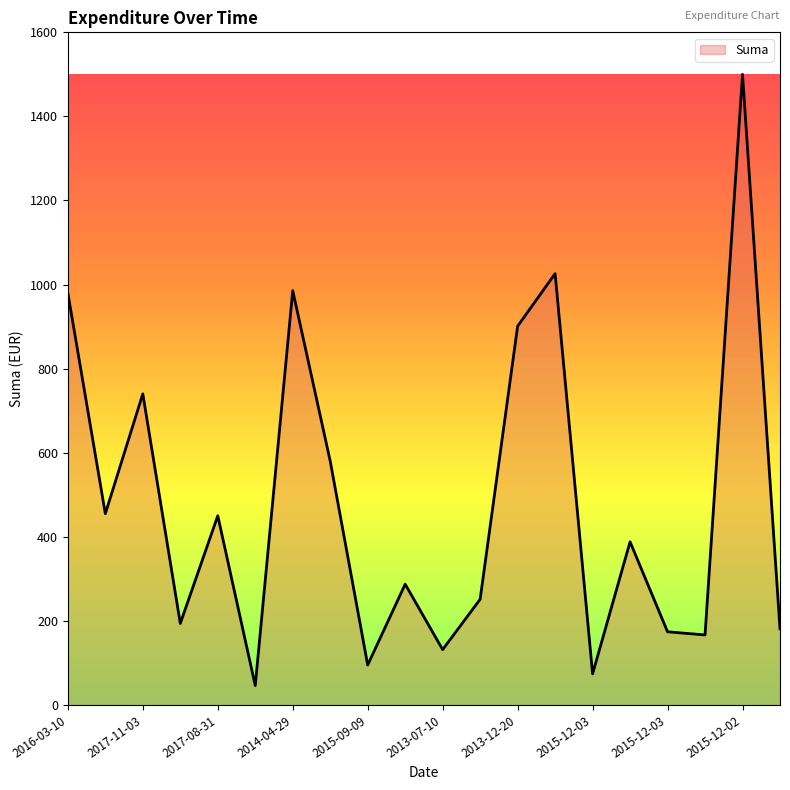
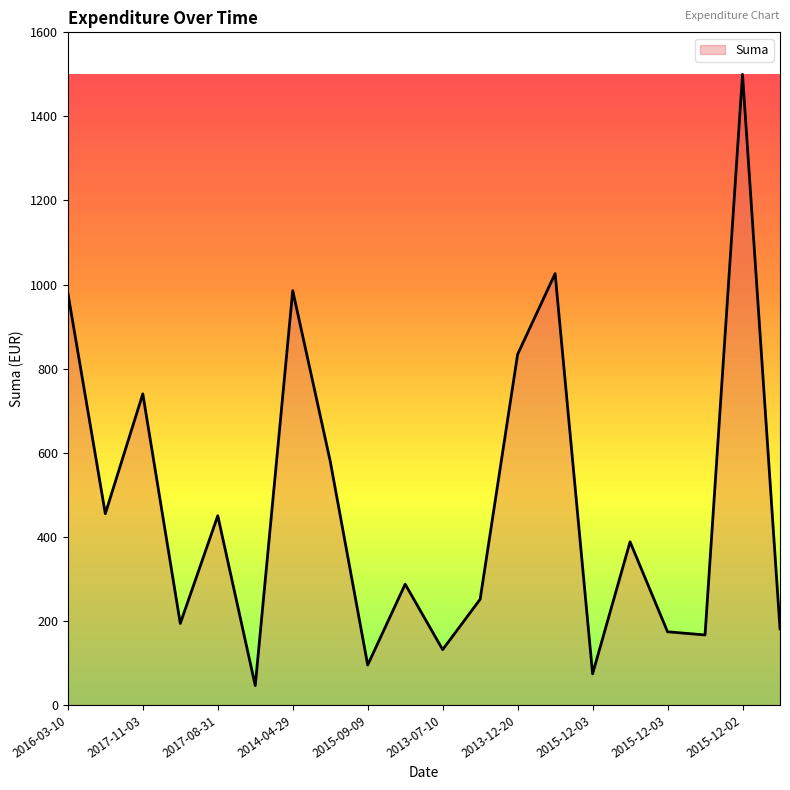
2013-12-20: 900 -> 830
